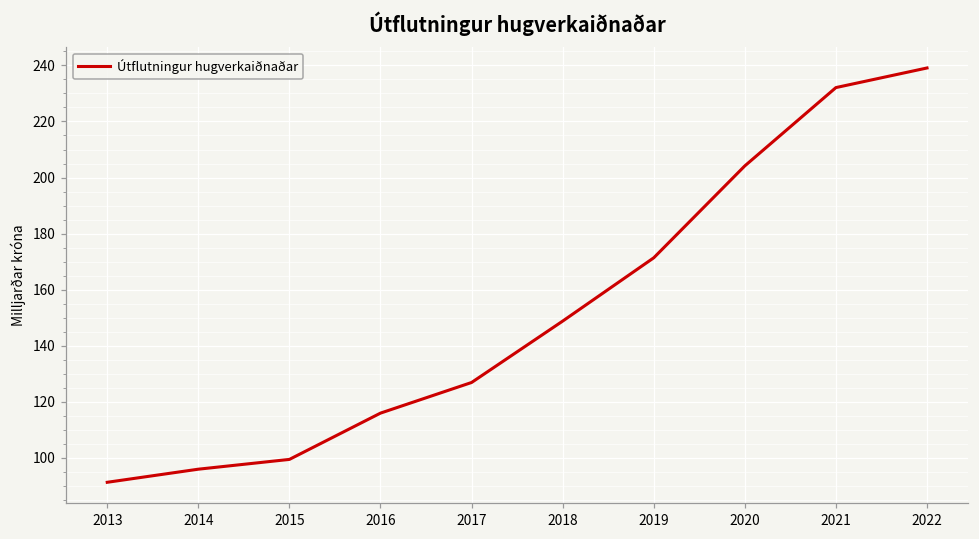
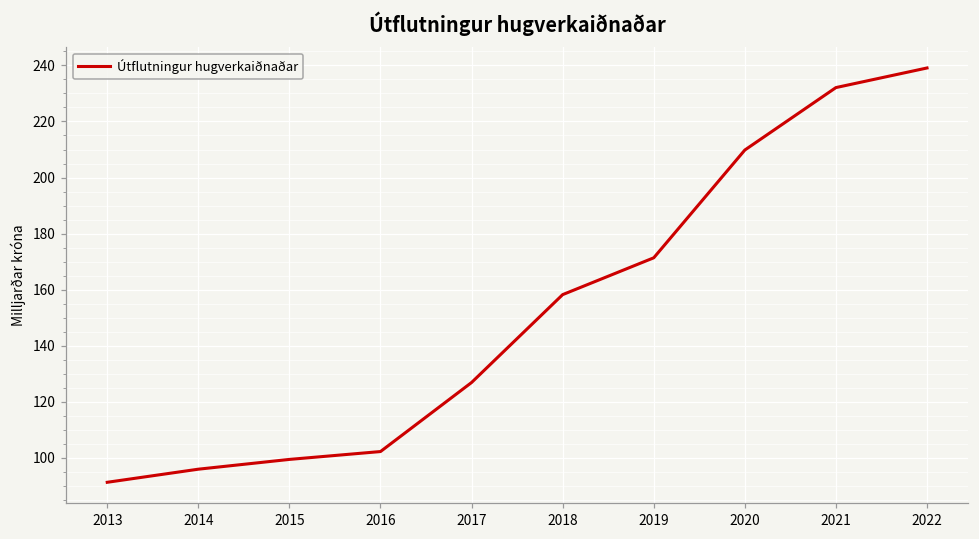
2016: 116 -> 102
2018: 149 -> 158
2020: 204 -> 210
